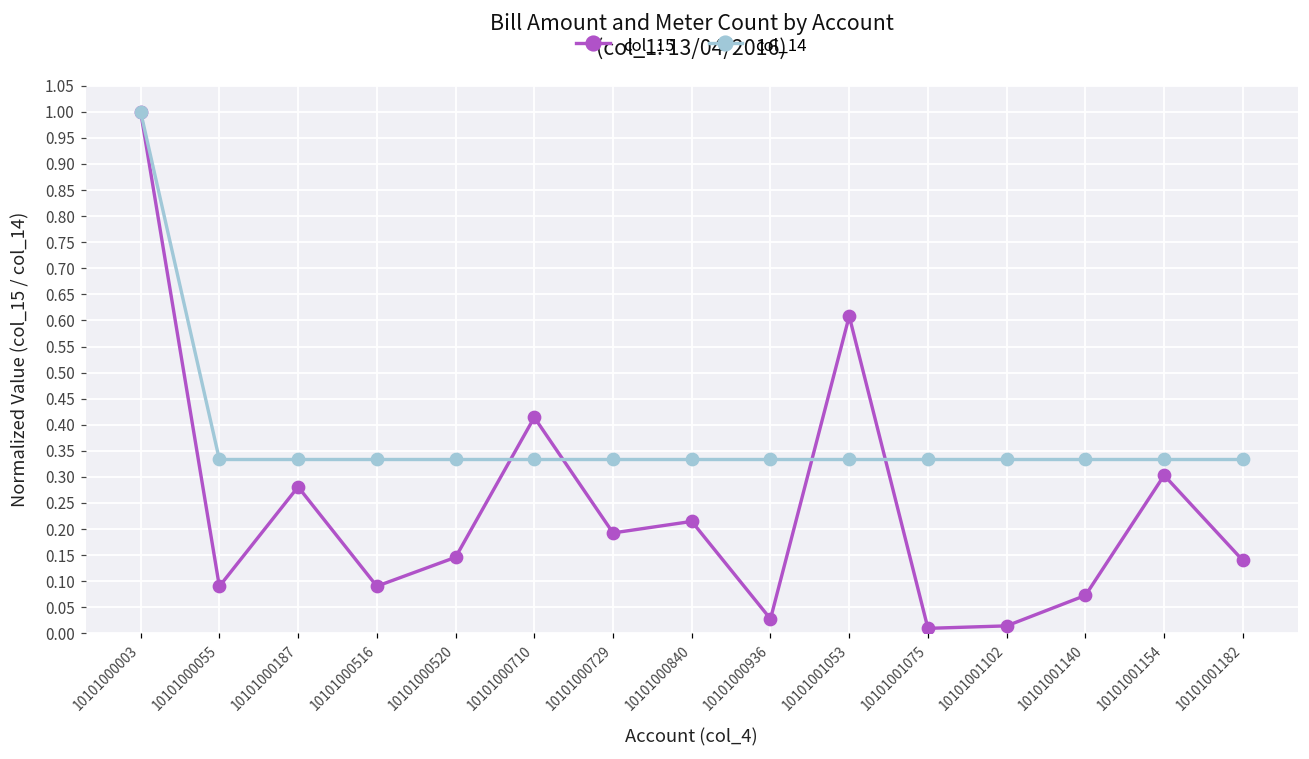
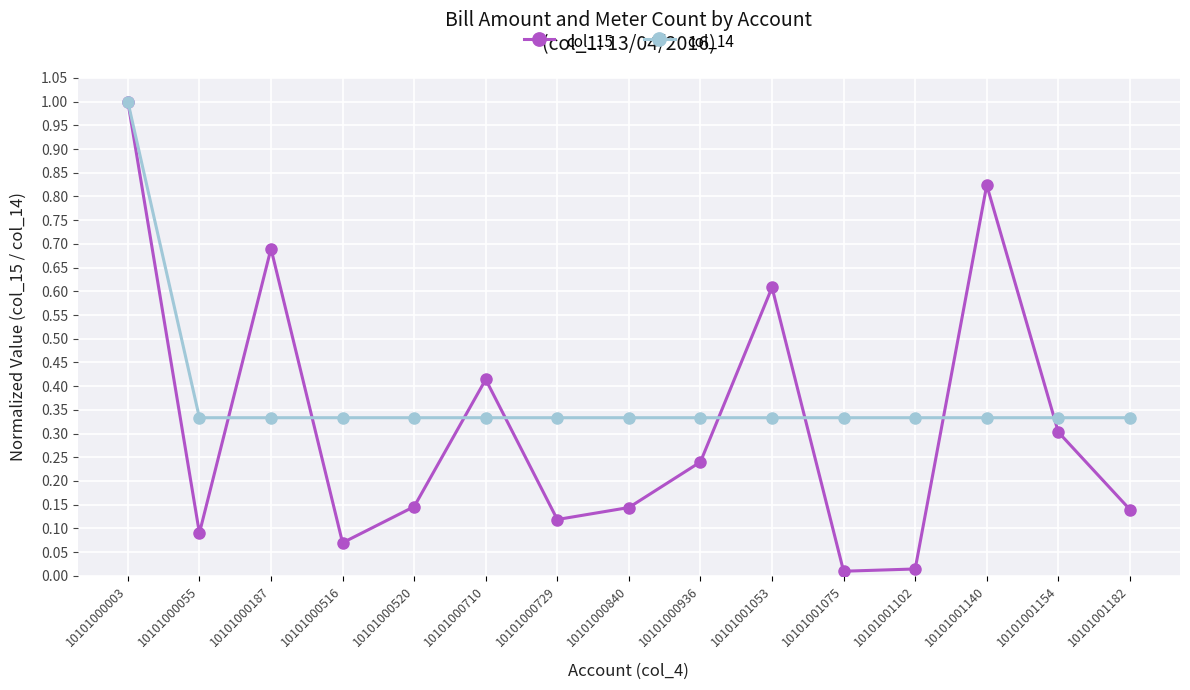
col_15, 10101000187: 0.28 -> 0.69
col_15, 10101000516: 0.09 -> 0.07
col_15, 10101000729: 0.19 -> 0.12
col_15, 10101000840: 0.21 -> 0.14
col_15, 10101000936: 0.03 -> 0.24
col_15, 10101001140: 0.07 -> 0.82
